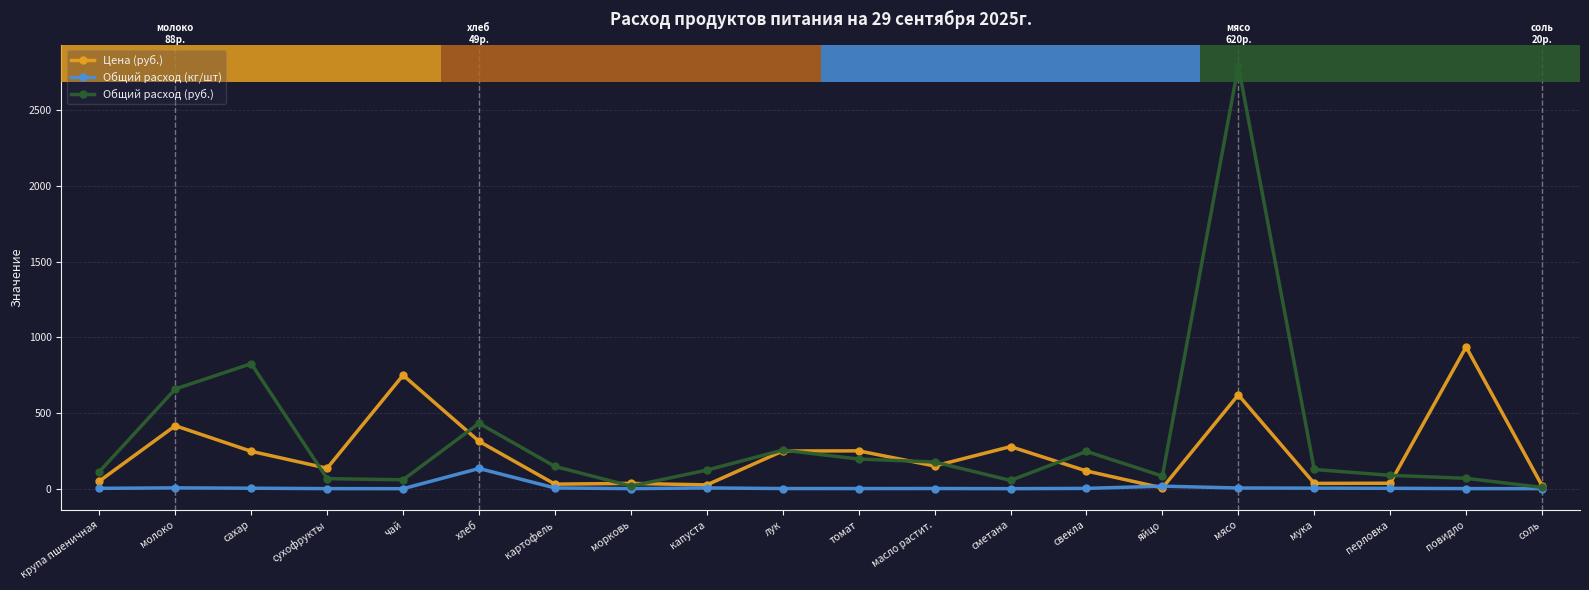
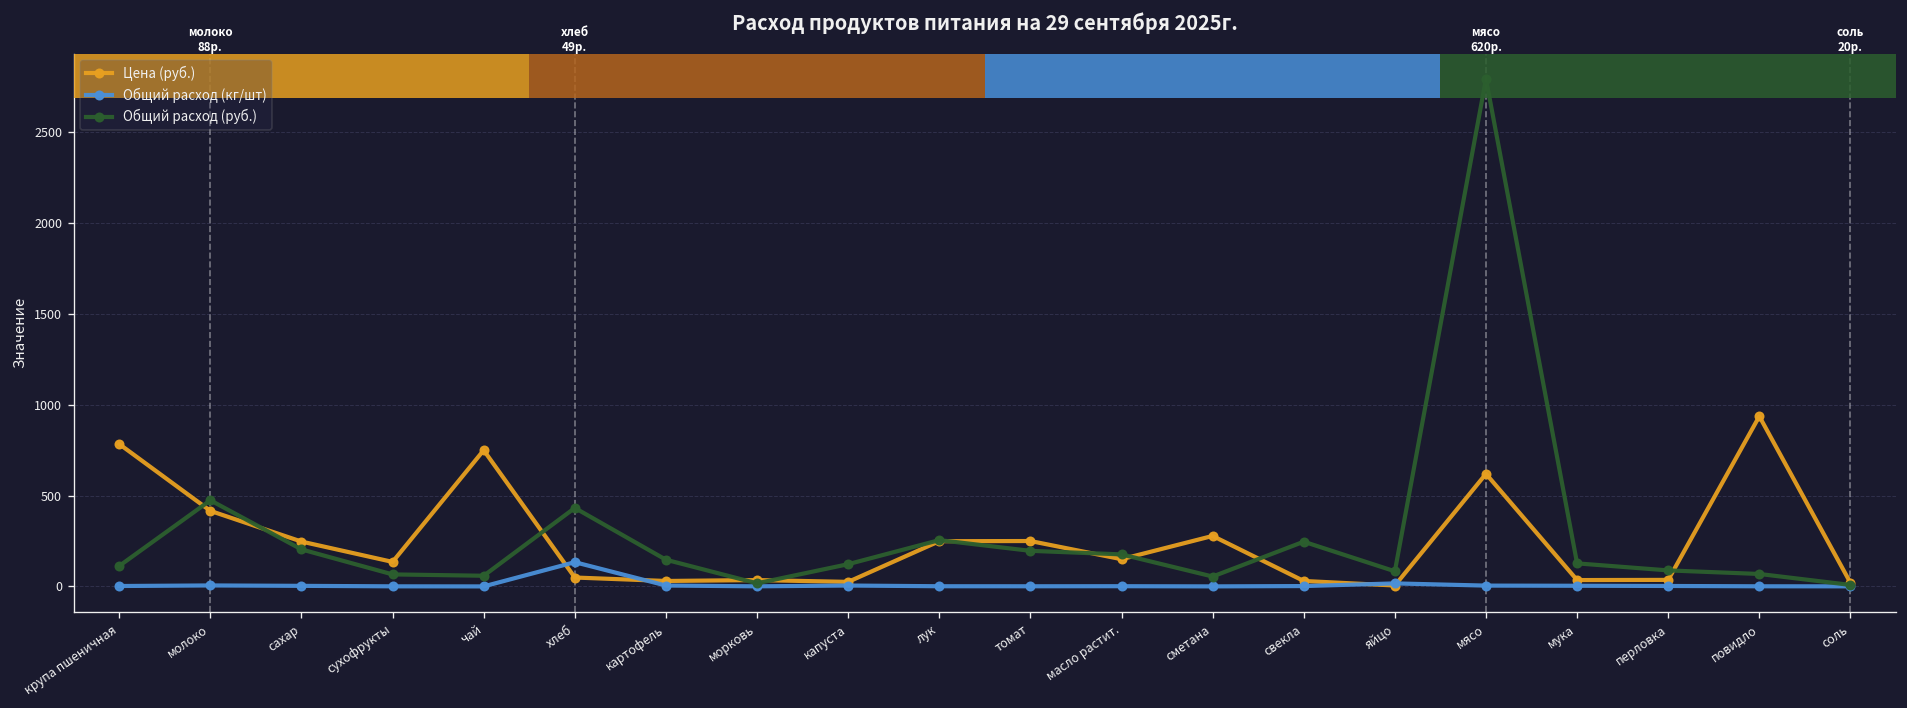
Цена (руб.), крупа пшеничная: 50 -> 780
Общий расход (руб.), молоко: 660 -> 470
Общий расход (руб.), сахар: 830 -> 200
Цена (руб.), хлеб: 310 -> 50
Цена (руб.), свекла: 120 -> 30
